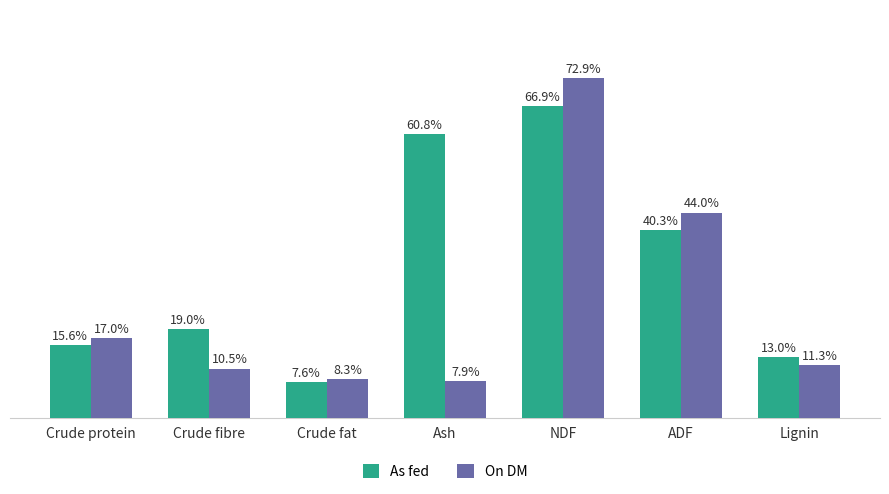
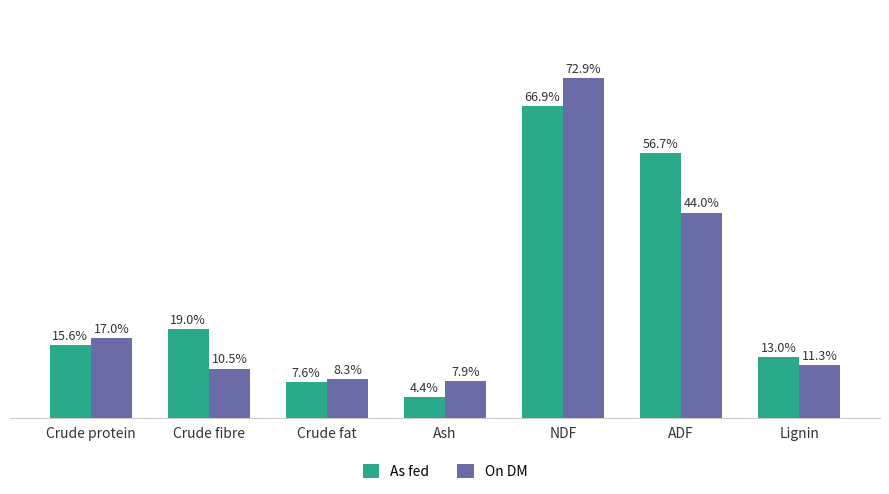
As fed, Ash: 60.8% -> 4.4%
As fed, ADF: 40.3% -> 56.7%
